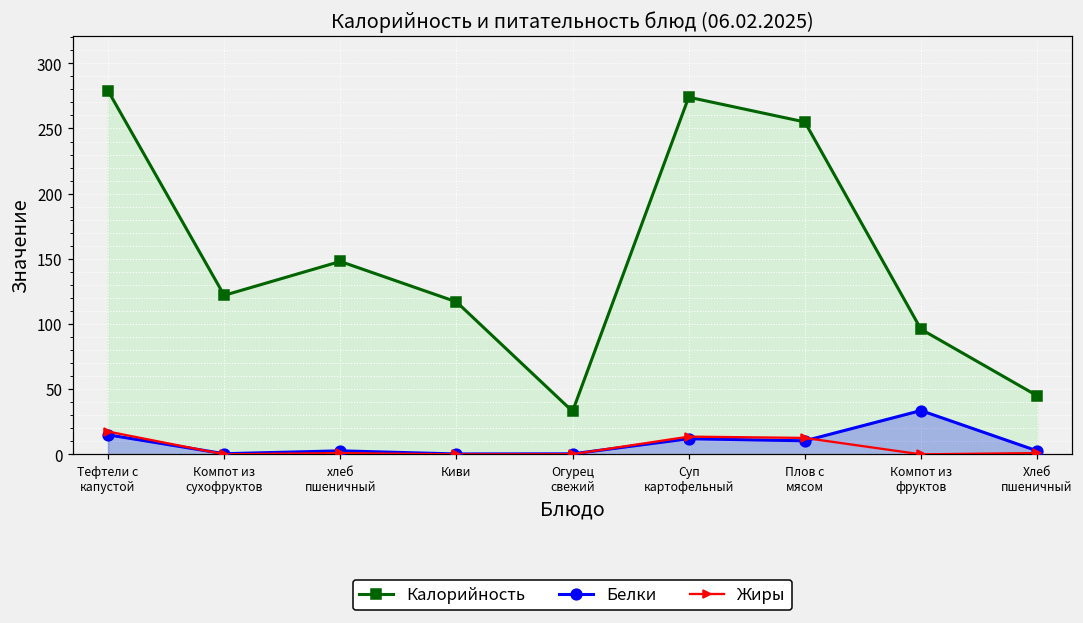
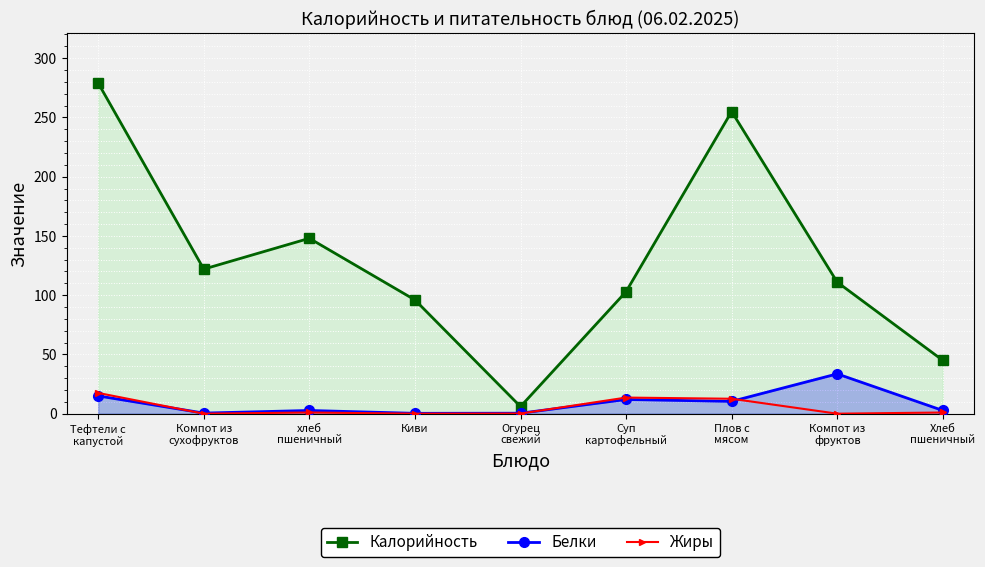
Калорийность, Киви: 117 -> 96
Калорийность, Огурец свежий: 33 -> 6
Калорийность, Суп картофельный: 274 -> 103
Калорийность, Компот из фруктов: 96 -> 111
